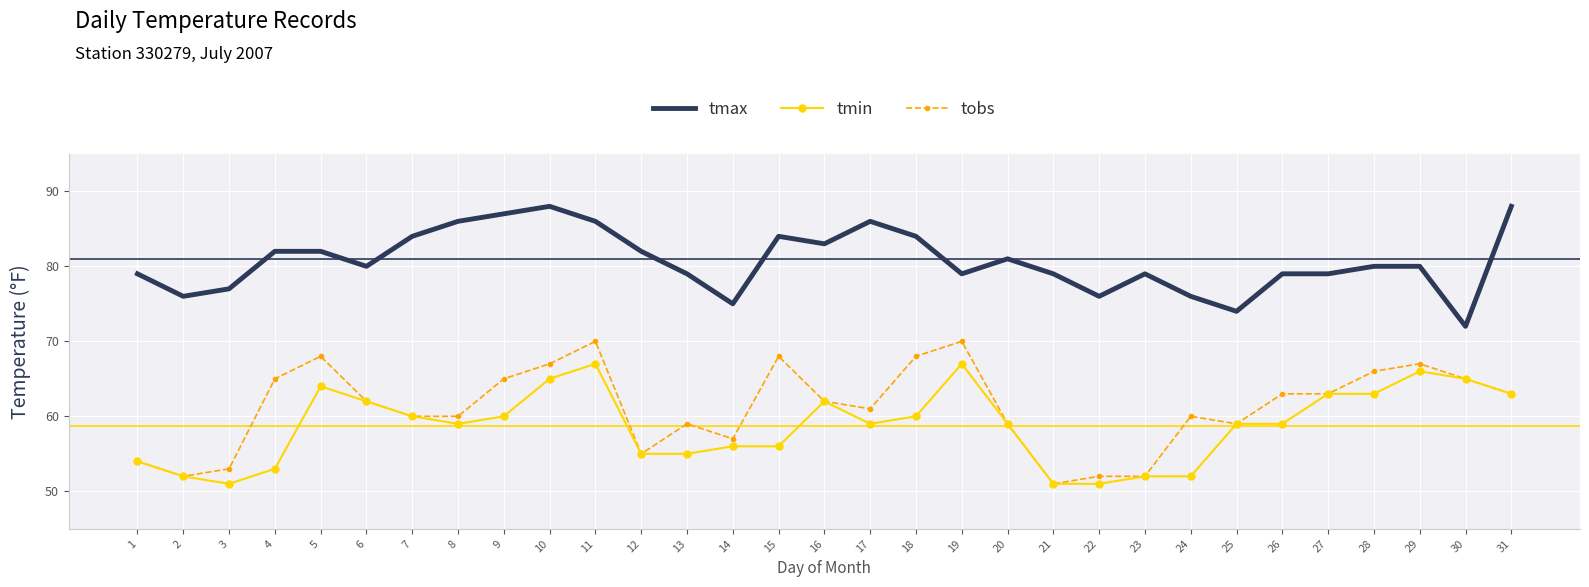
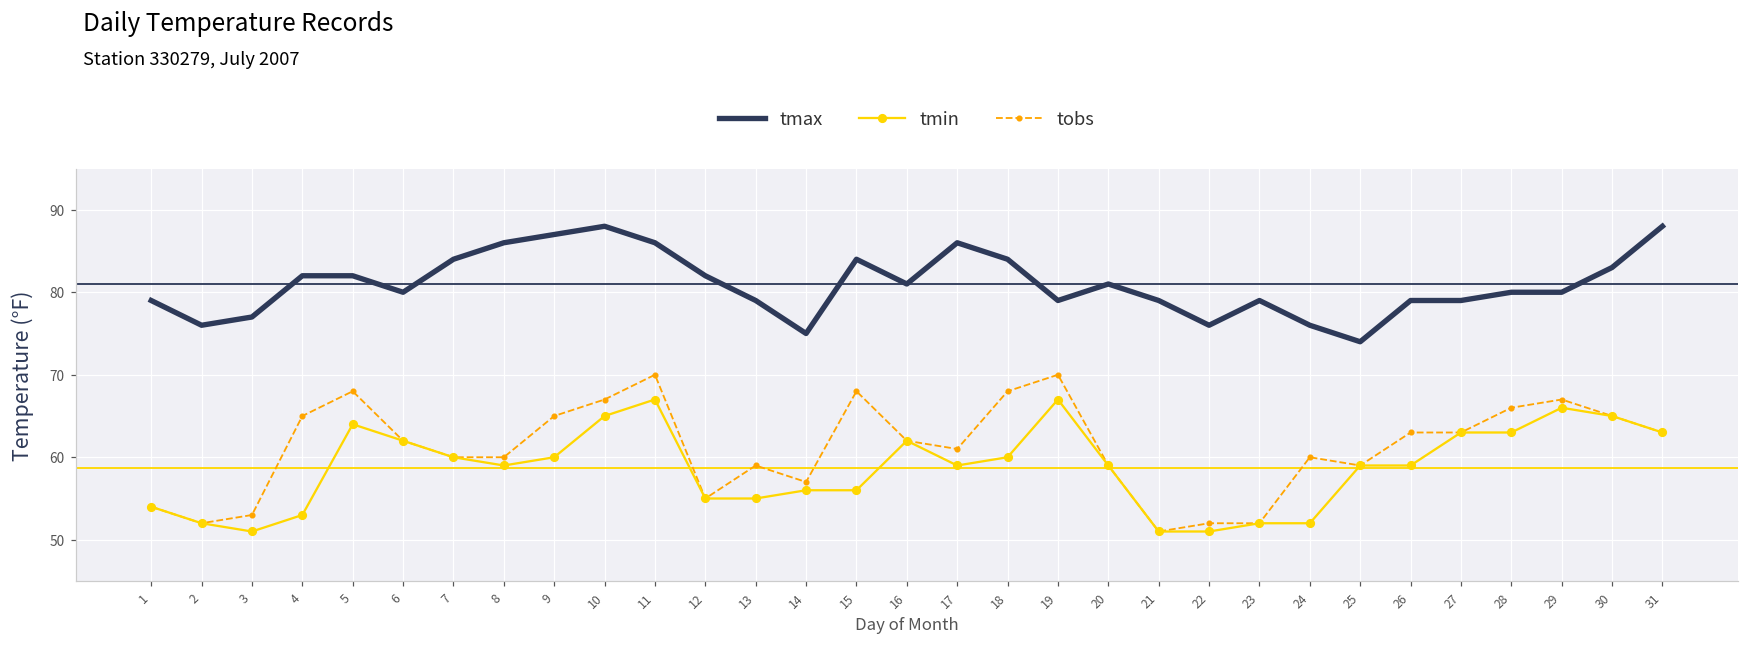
tmax, 16: 83 -> 81
tmax, 30: 72 -> 83
